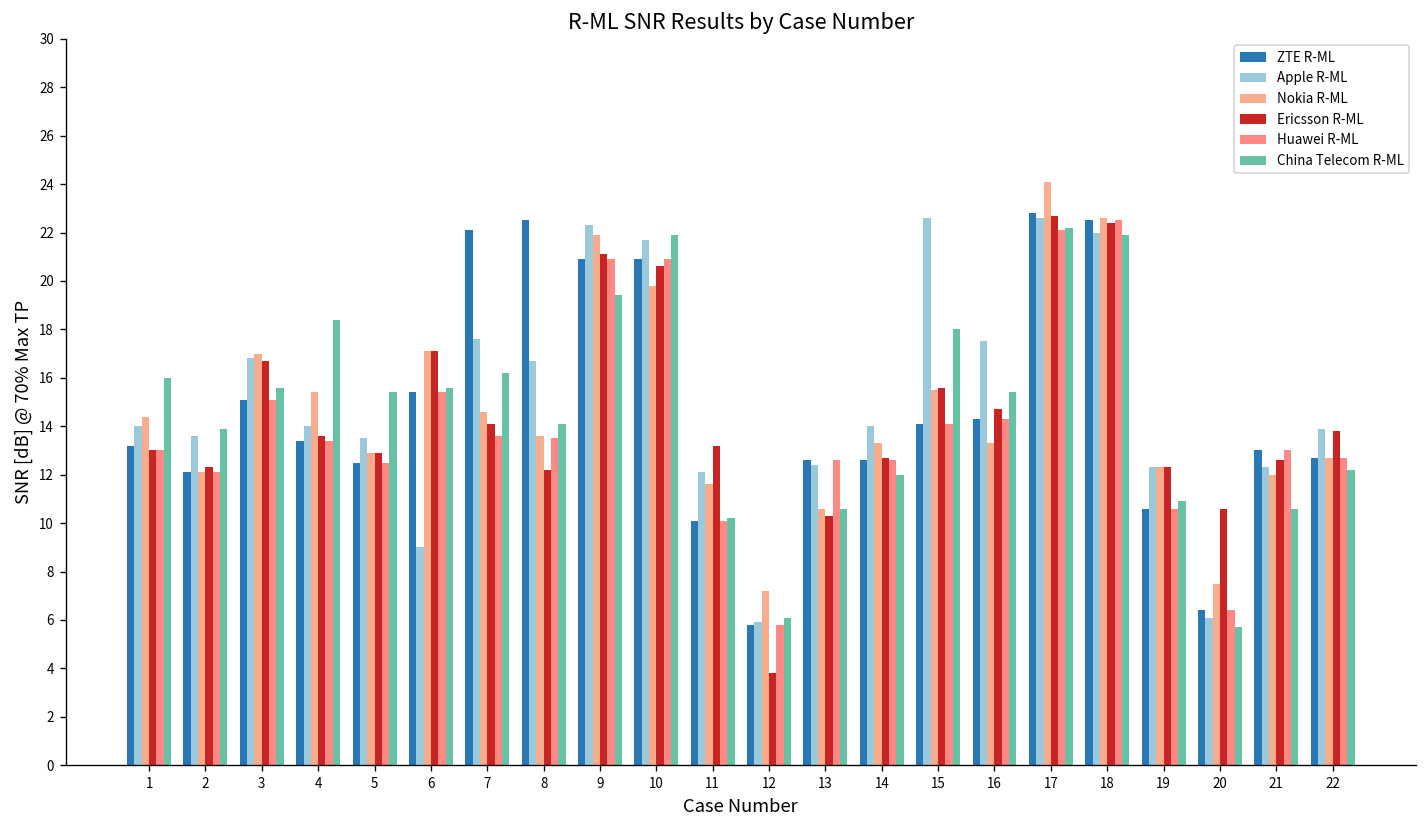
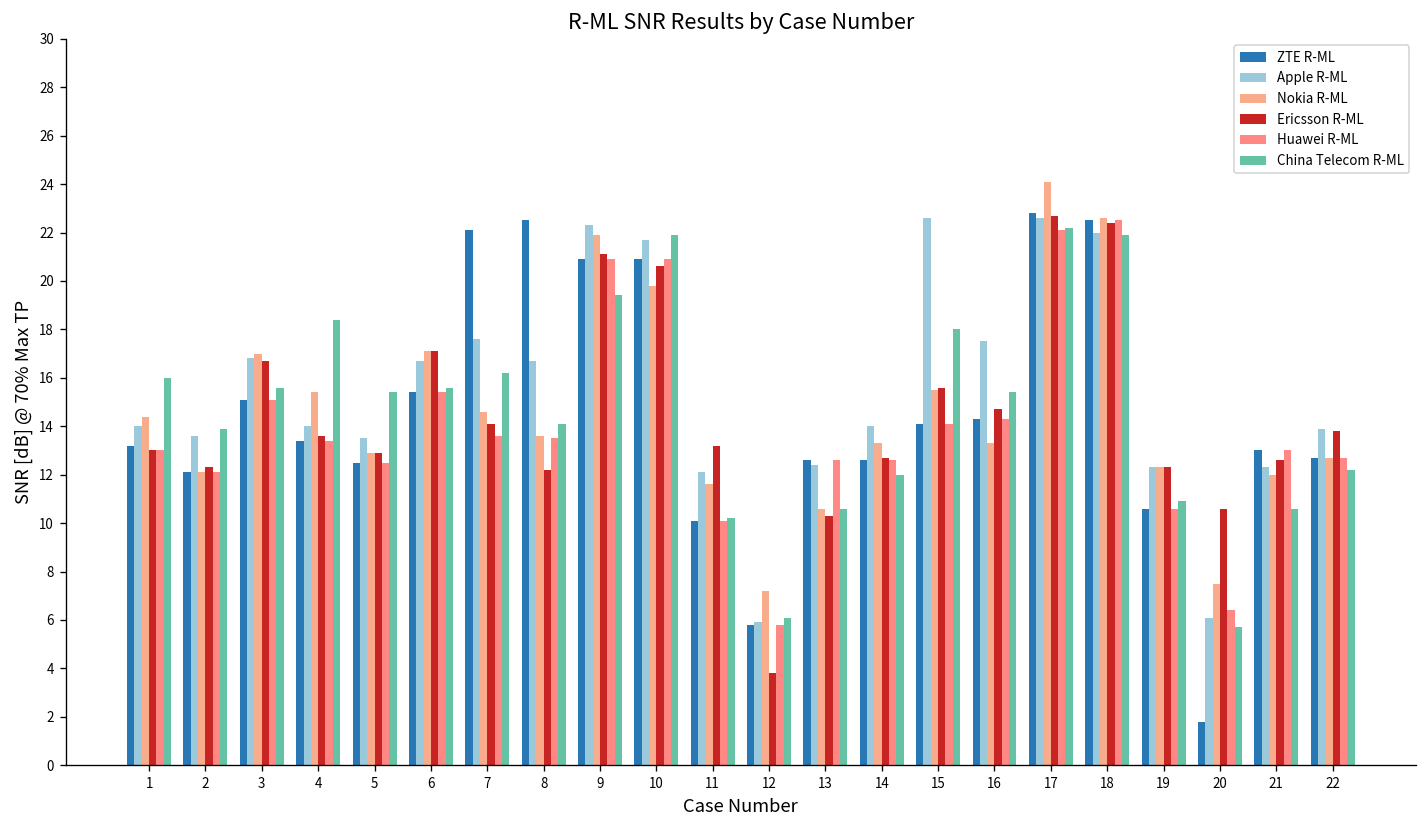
Apple R-ML, 6: 9.0 -> 16.7
ZTE R-ML, 20: 6.4 -> 1.8
